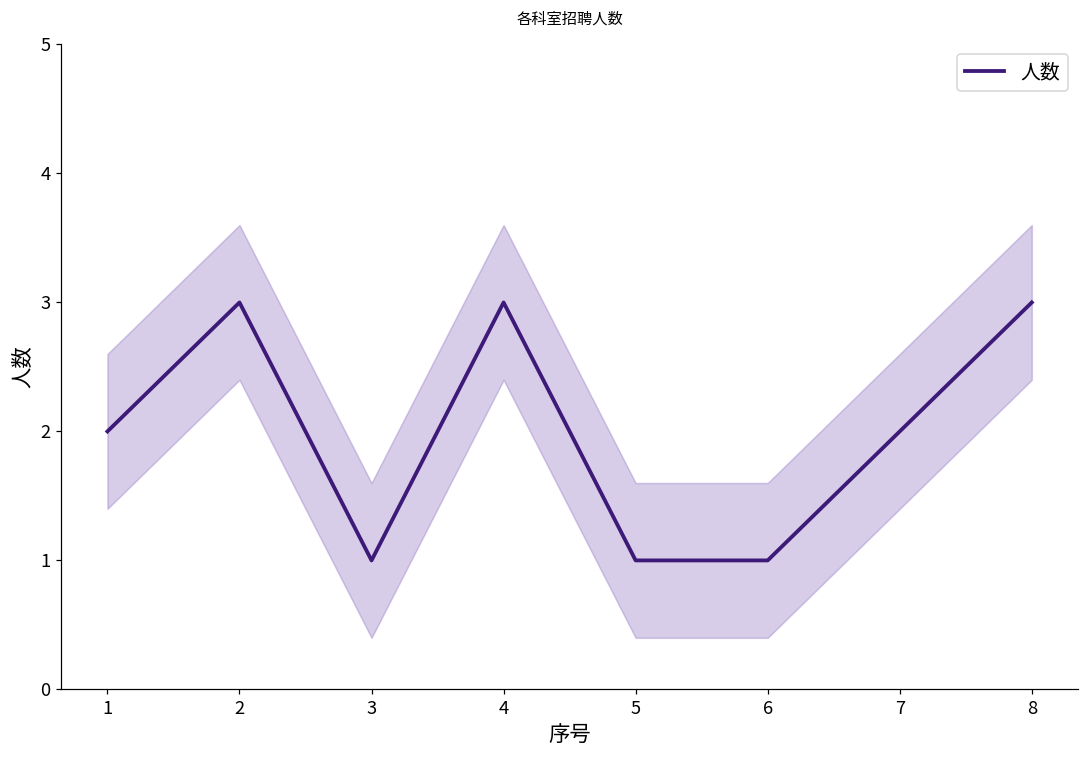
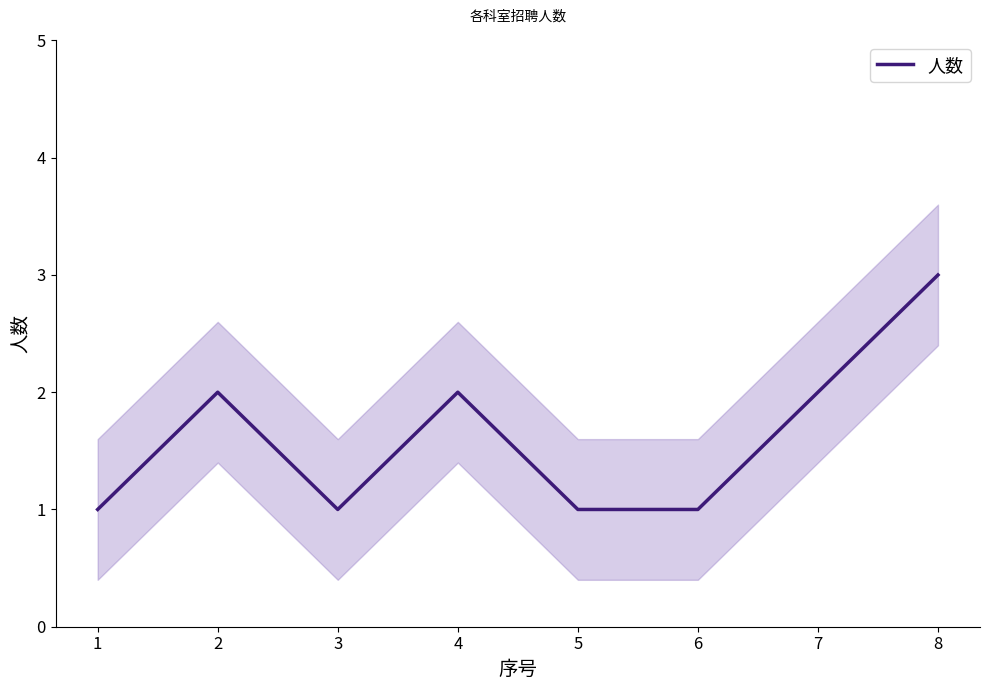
人数, 1: 2 -> 1
人数, 2: 3 -> 2
人数, 4: 3 -> 2
